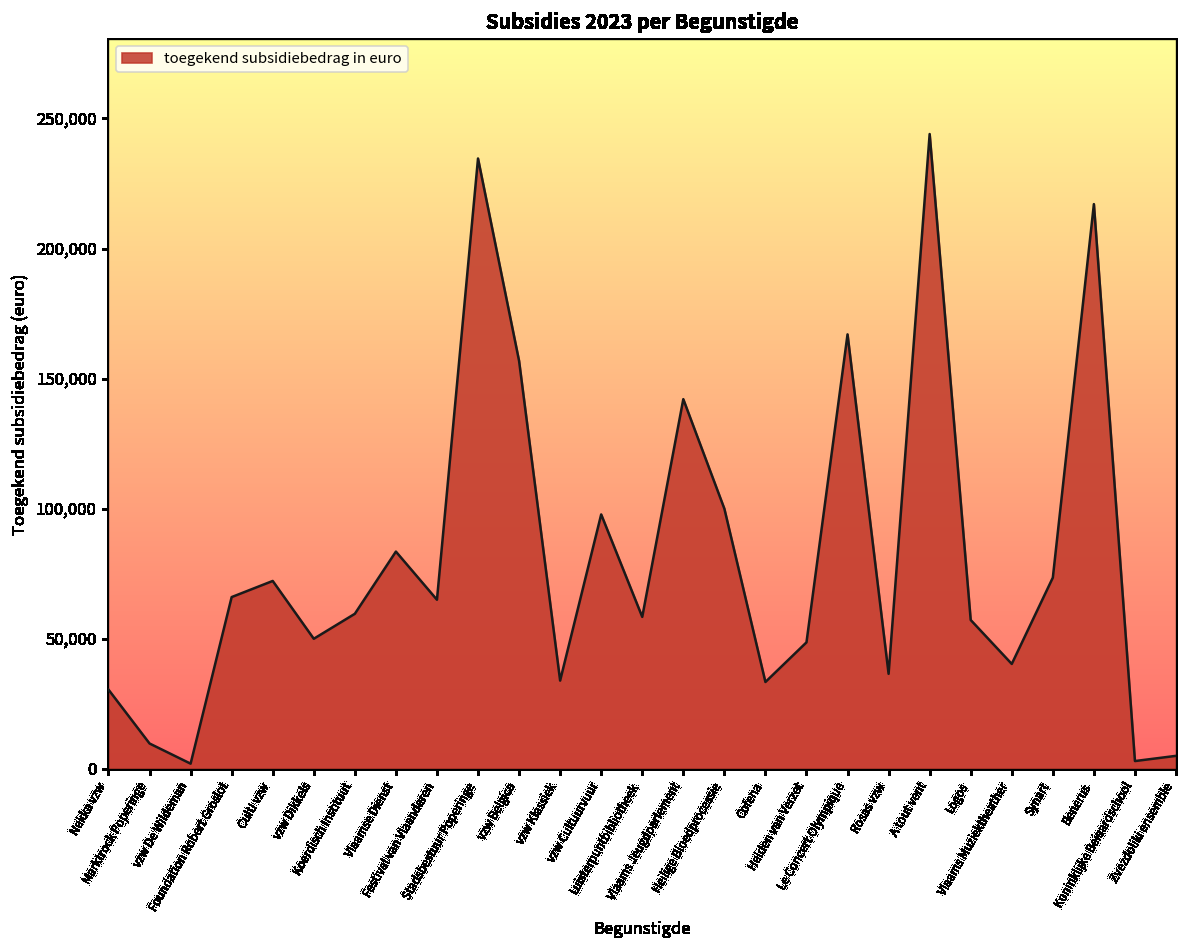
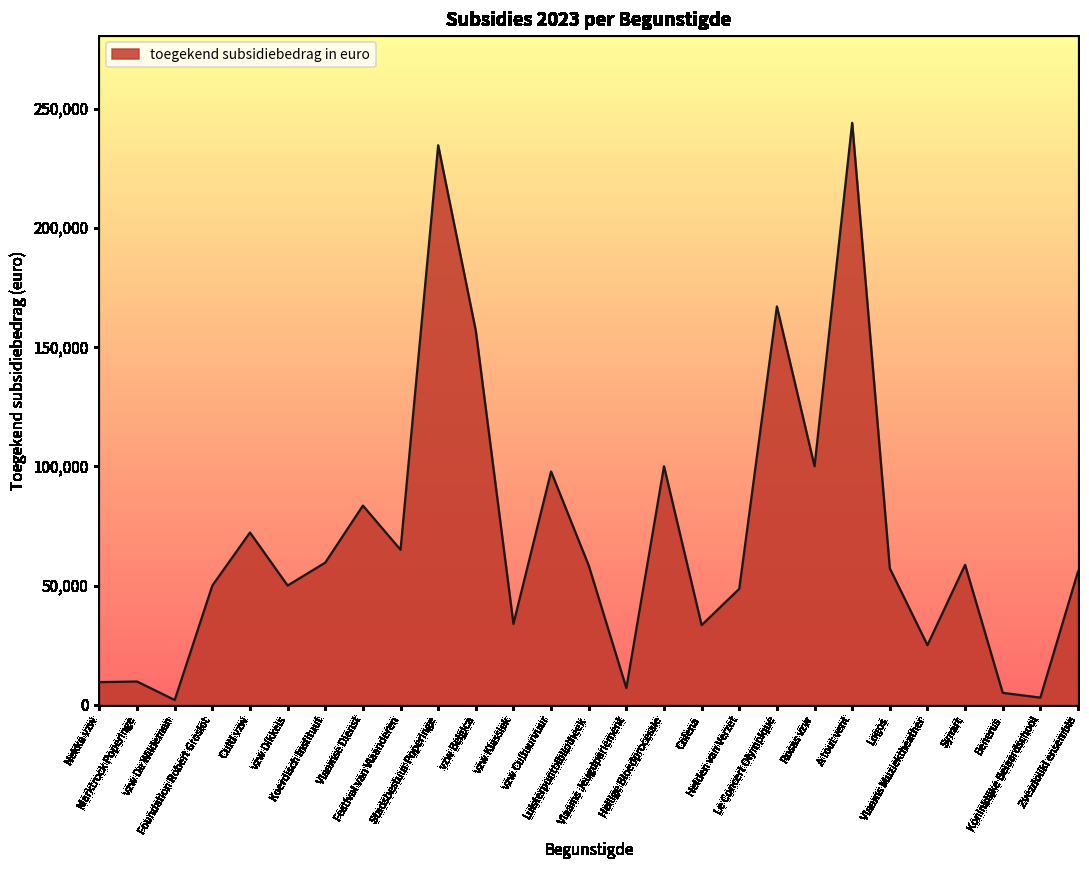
Nekka vzw: 30,000 -> 10,000
Foundation Robert Groslot: 66,000 -> 50,000
Vlaams Jeugdparlement: 142,000 -> 7,000
Rosas vzw: 37,000 -> 100,000
Vlaams Muziektheather: 40,000 -> 25,000
Synart: 74,000 -> 59,000
Benerus: 217,000 -> 5,000
Zvezdoliki ensemble: 5,000 -> 56,000
